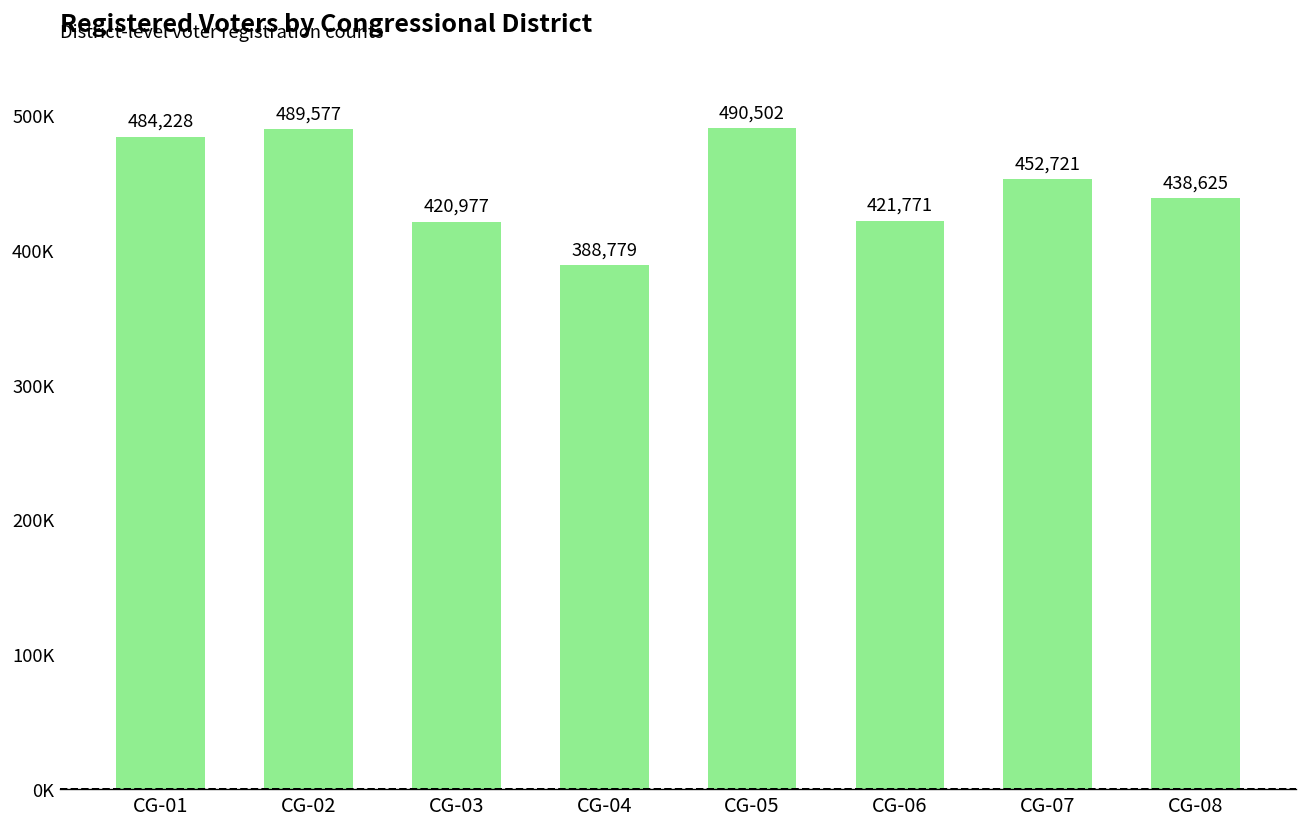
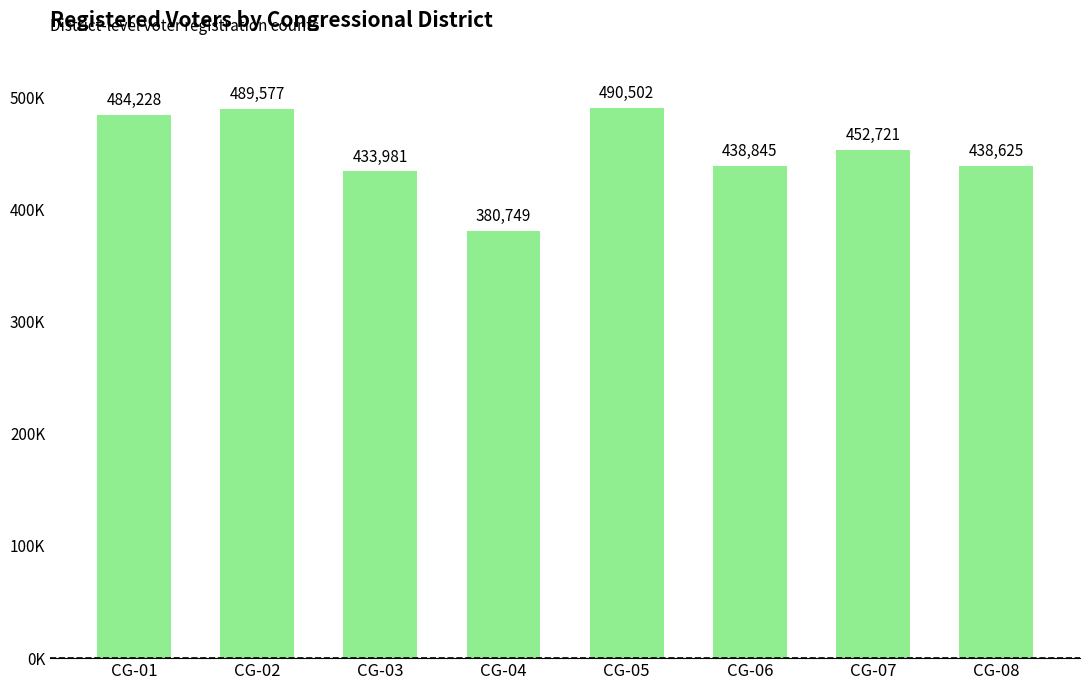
CG-03: 420,977 -> 433,981
CG-04: 388,779 -> 380,749
CG-06: 421,771 -> 438,845
